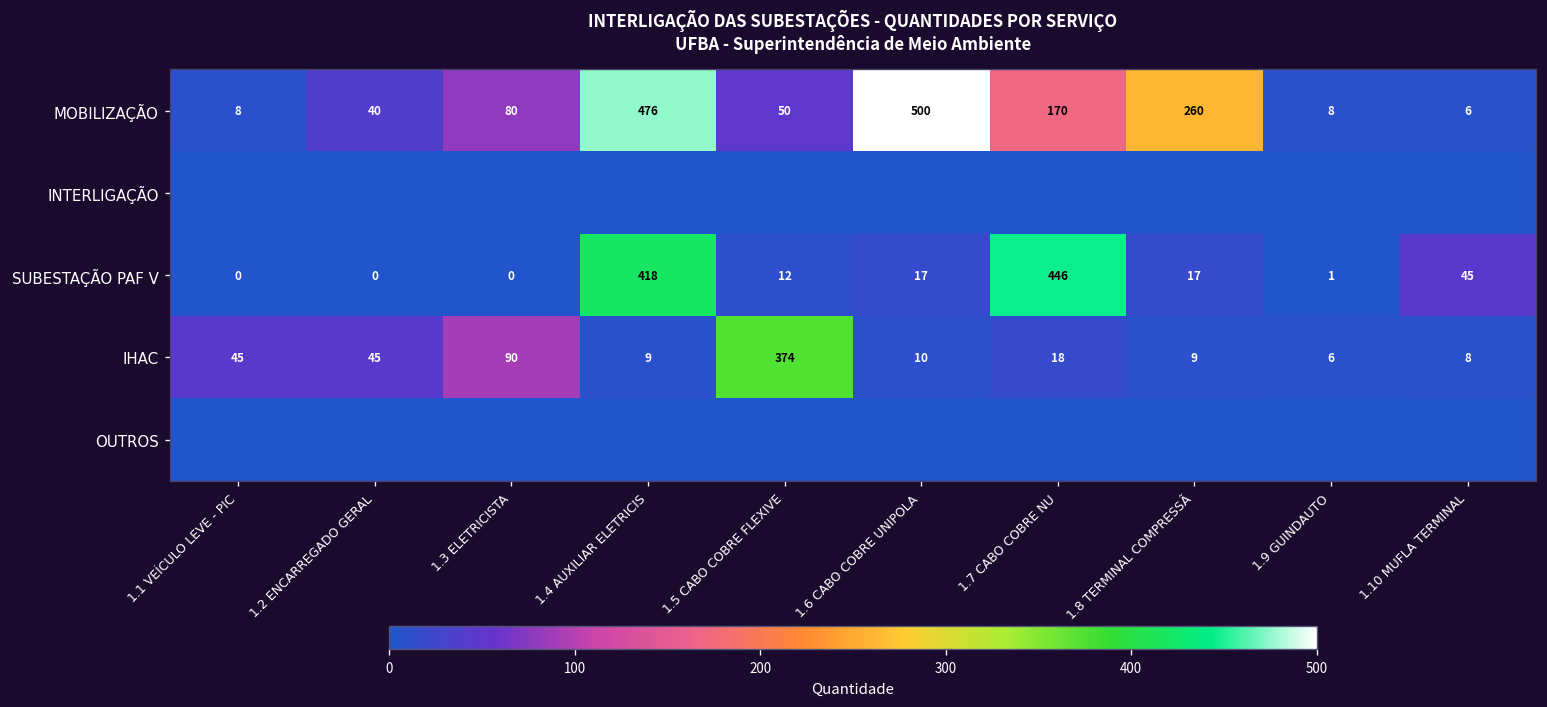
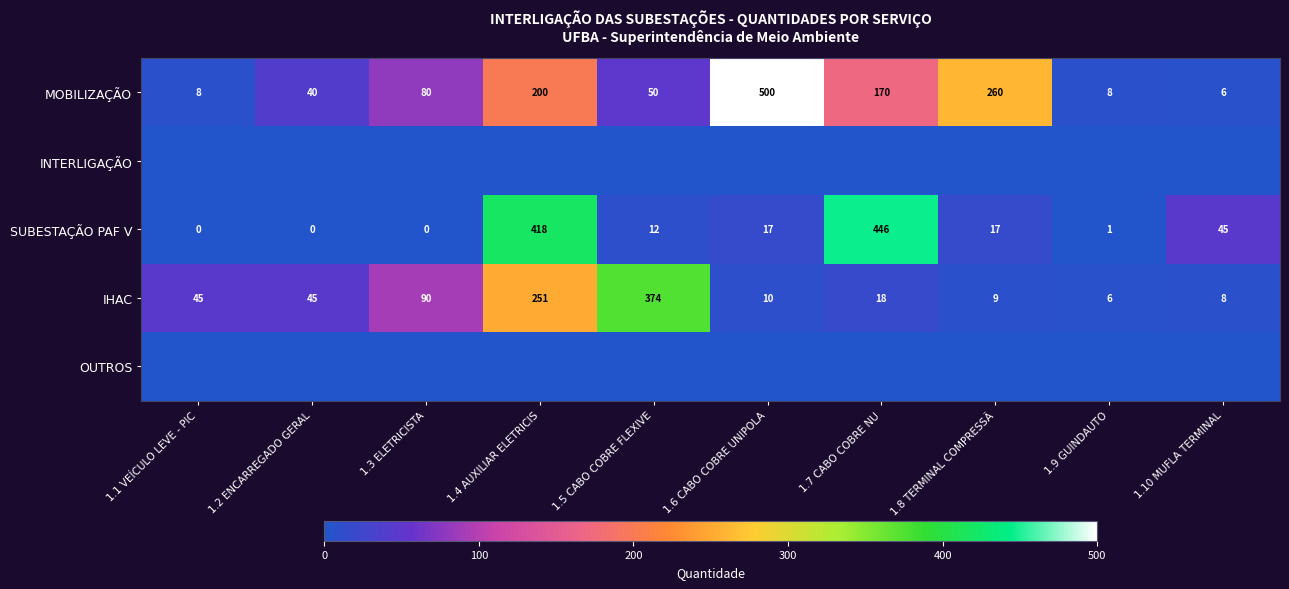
MOBILIZAÇÃO, 1.4 AUXILIAR ELETRICIS: 476 -> 200
IHAC, 1.4 AUXILIAR ELETRICIS: 9 -> 251
